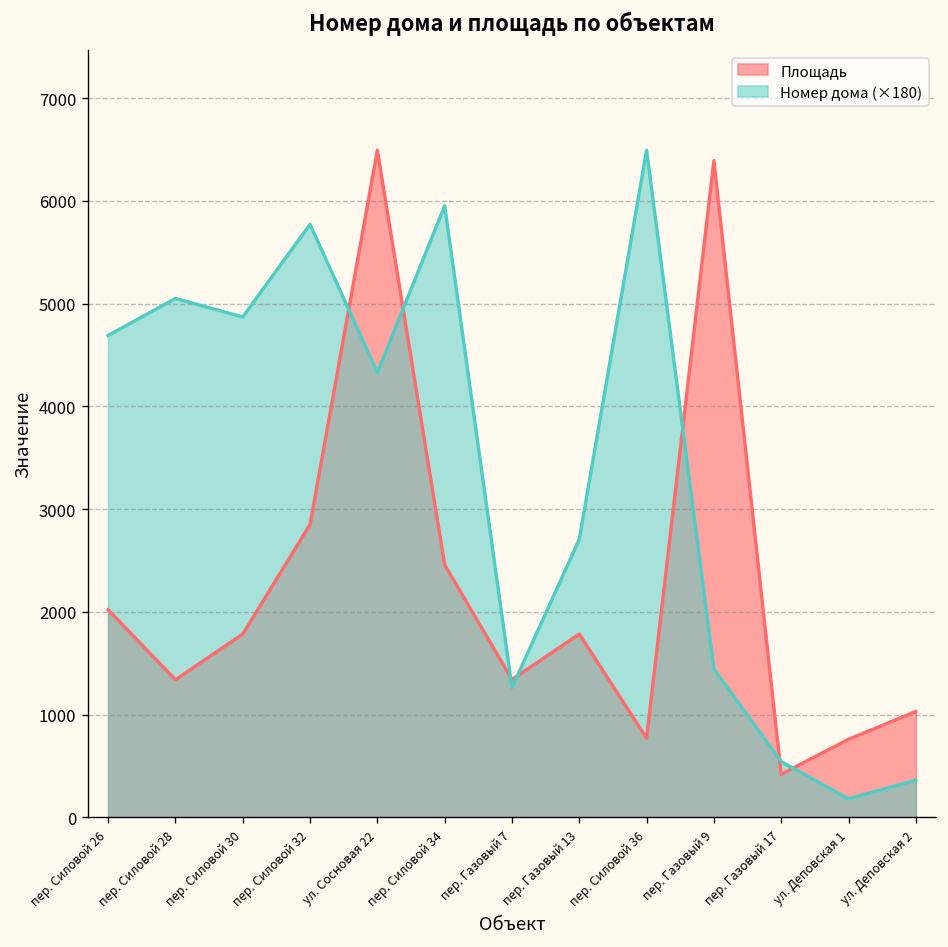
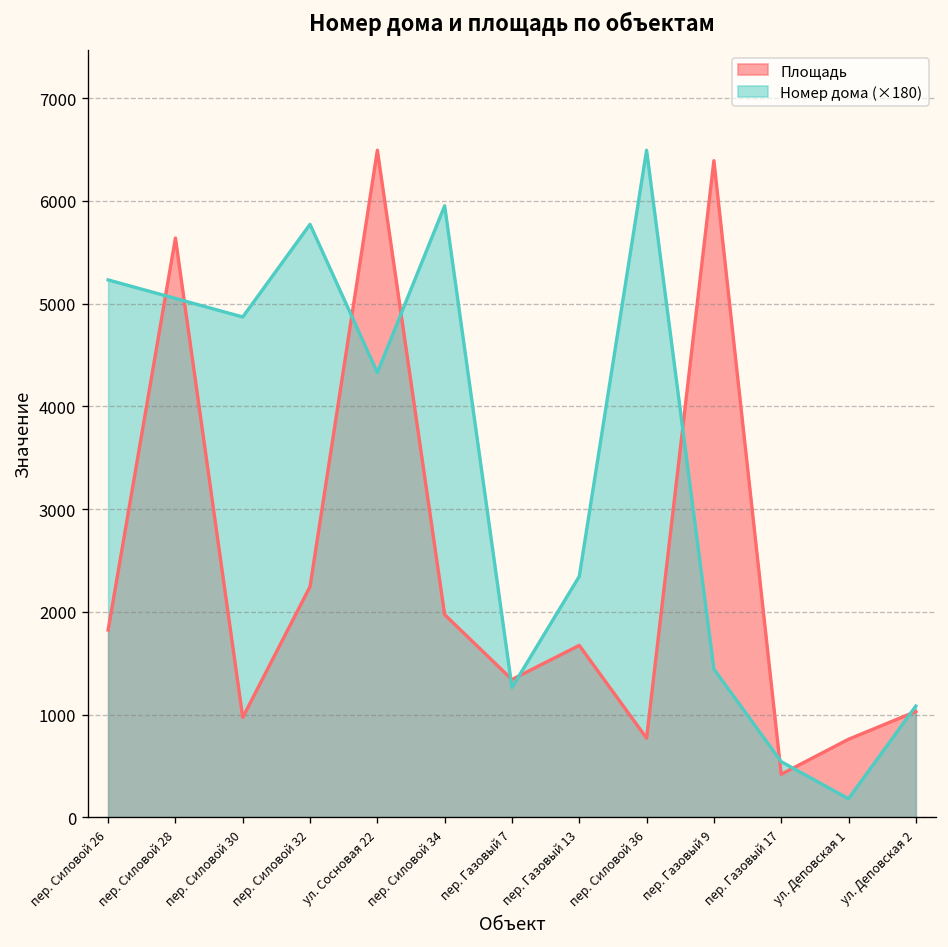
Площадь, пер. Силовой 26: 2000 -> 1800
Номер дома (×180), пер. Силовой 26: 4700 -> 5200
Площадь, пер. Силовой 28: 1300 -> 5600
Площадь, пер. Силовой 30: 1800 -> 1000
Площадь, пер. Силовой 32: 2900 -> 2200
Площадь, пер. Силовой 34: 2500 -> 2000
Площадь, пер. Газовый 13: 1800 -> 1700
Номер дома (×180), пер. Газовый 13: 2700 -> 2300
Номер дома (×180), ул. Деповская 2: 400 -> 1100
